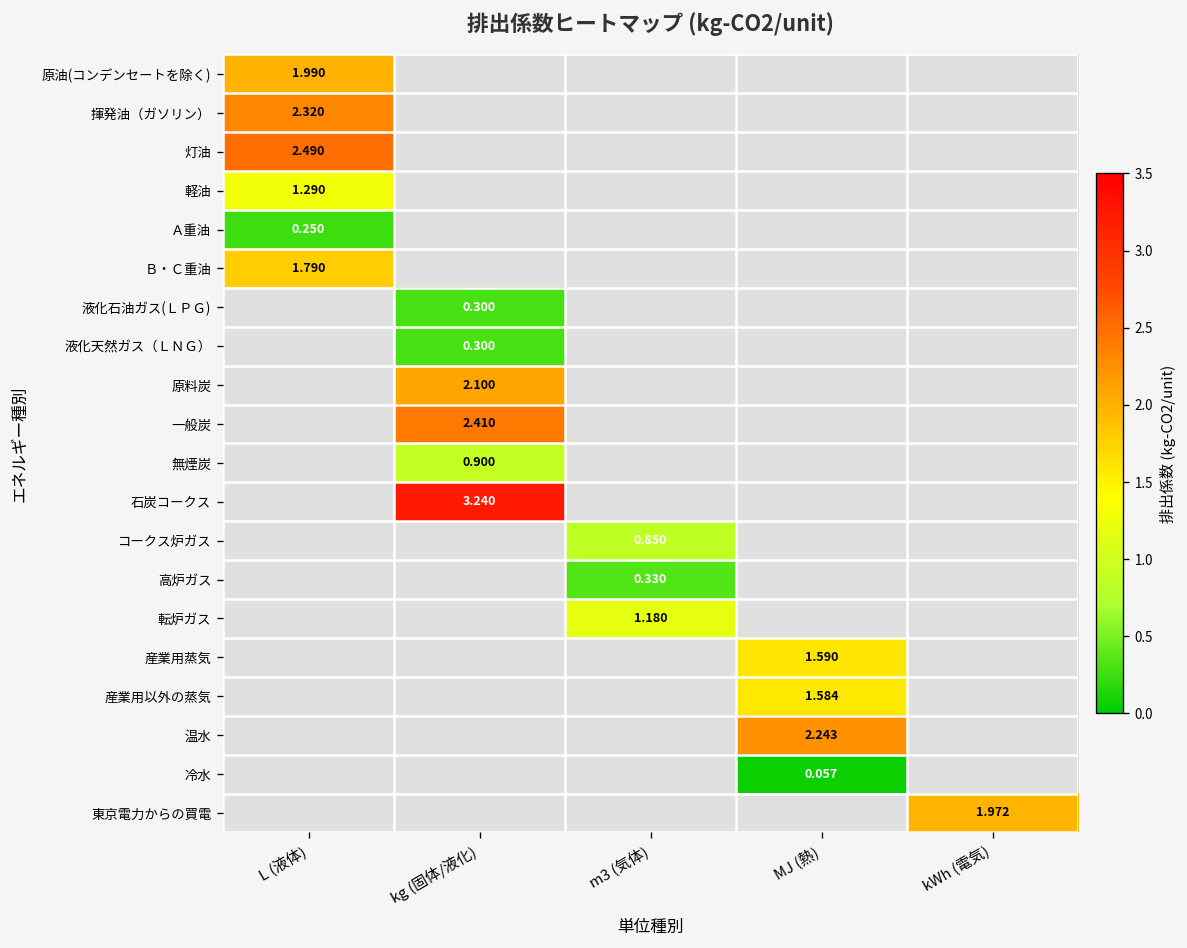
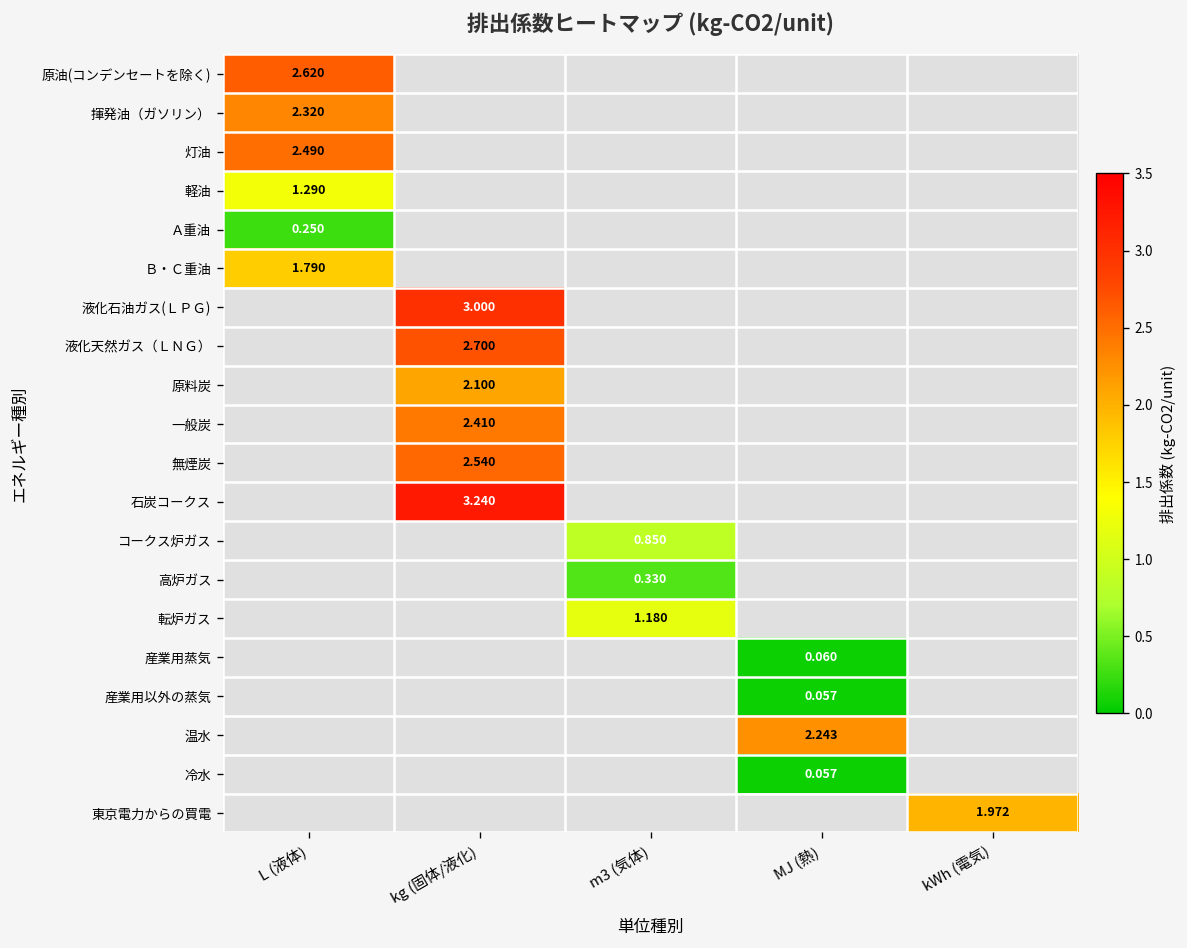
原油(コンデンセートを除く), L (液体): 1.990 -> 2.620
液化石油ガス(ＬＰＧ), kg (固体/液化): 0.300 -> 3.000
液化天然ガス（ＬＮＧ）, kg (固体/液化): 0.300 -> 2.700
無煙炭, kg (固体/液化): 0.900 -> 2.540
産業用蒸気, MJ (熱): 1.590 -> 0.060
産業用以外の蒸気, MJ (熱): 1.584 -> 0.057
